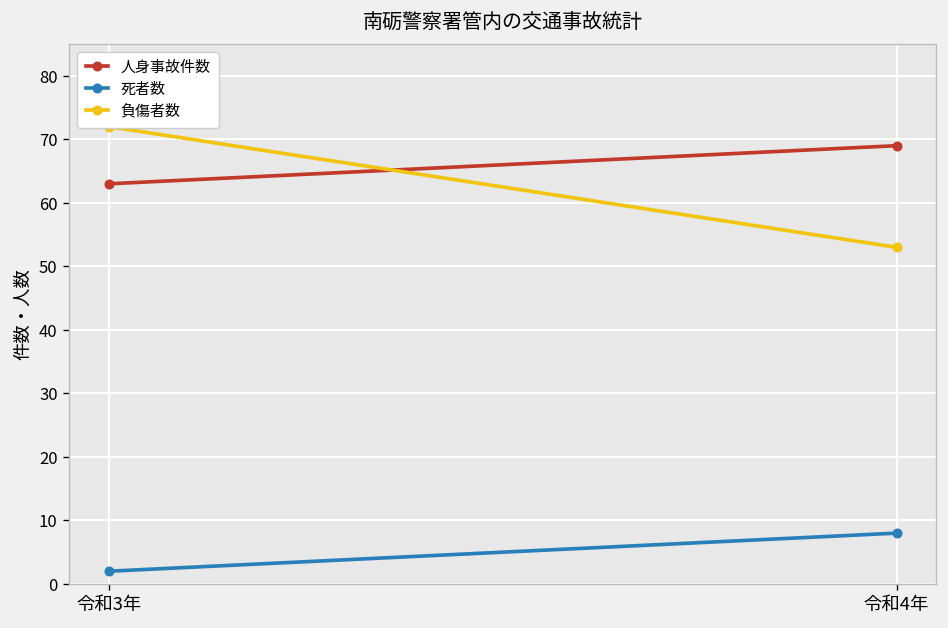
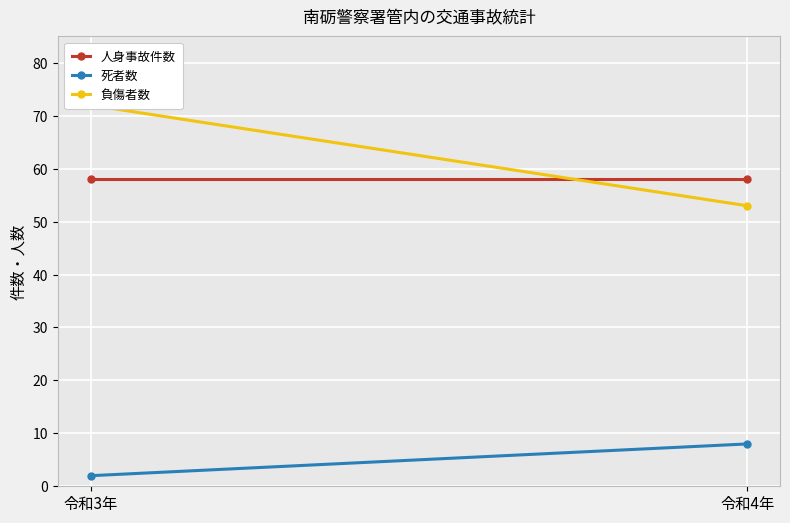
人身事故件数, 令和3年: 63 -> 58
人身事故件数, 令和4年: 69 -> 58
